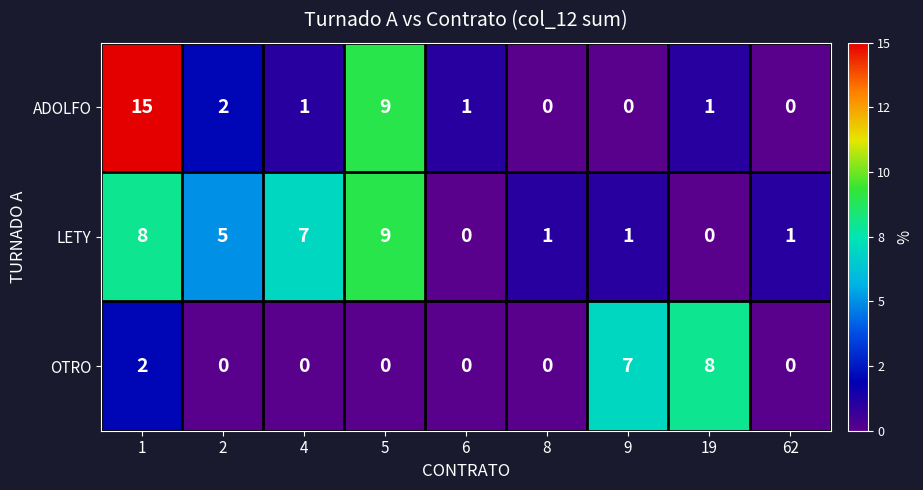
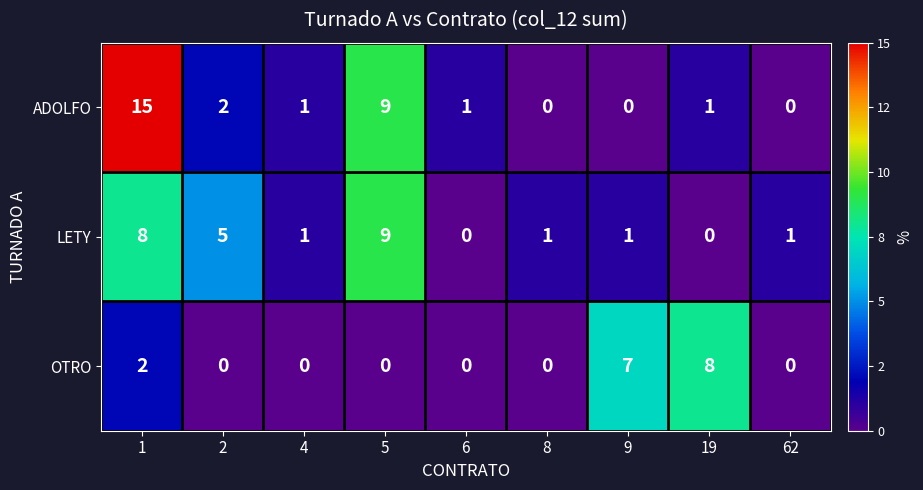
LETY, 4: 7 -> 1
